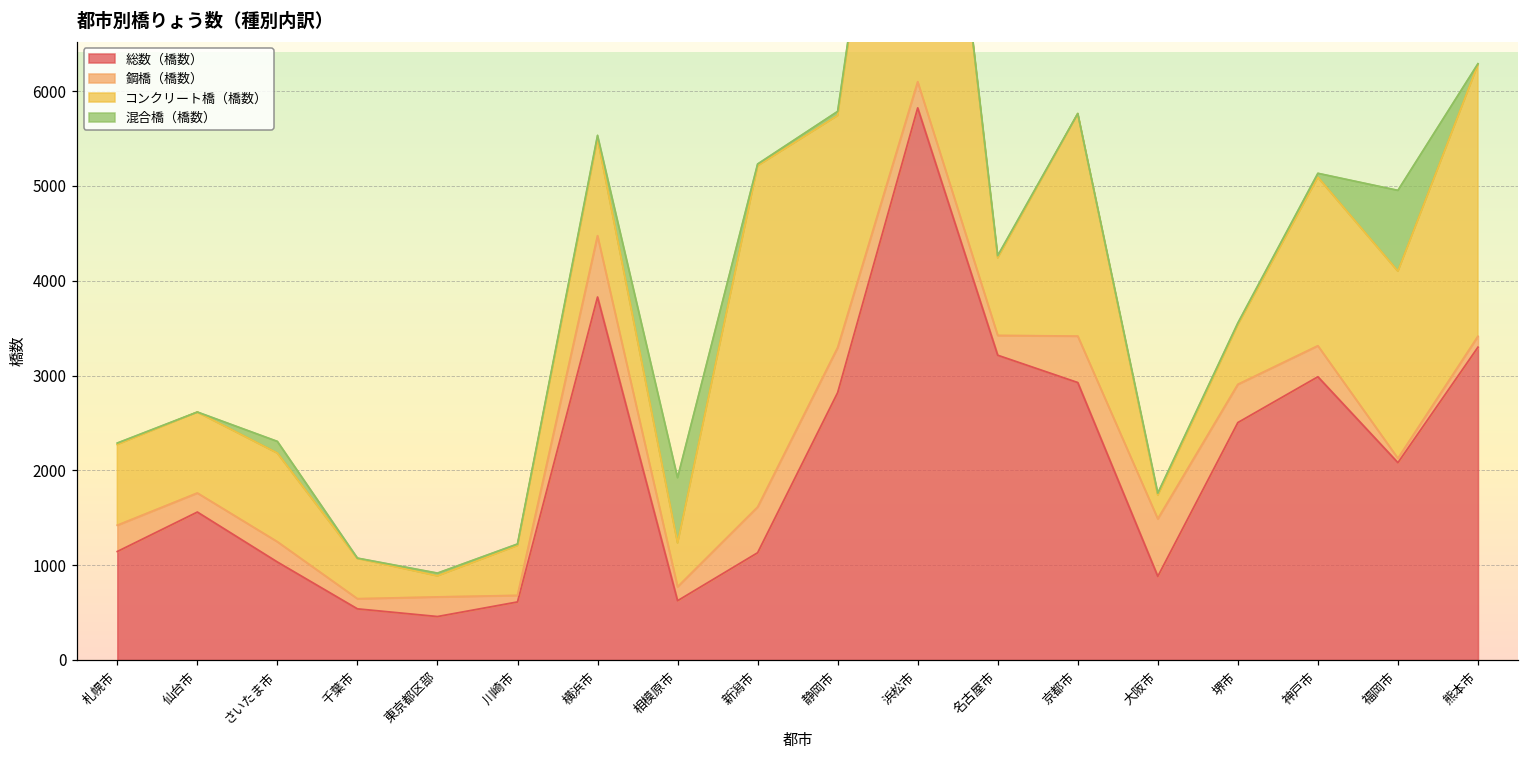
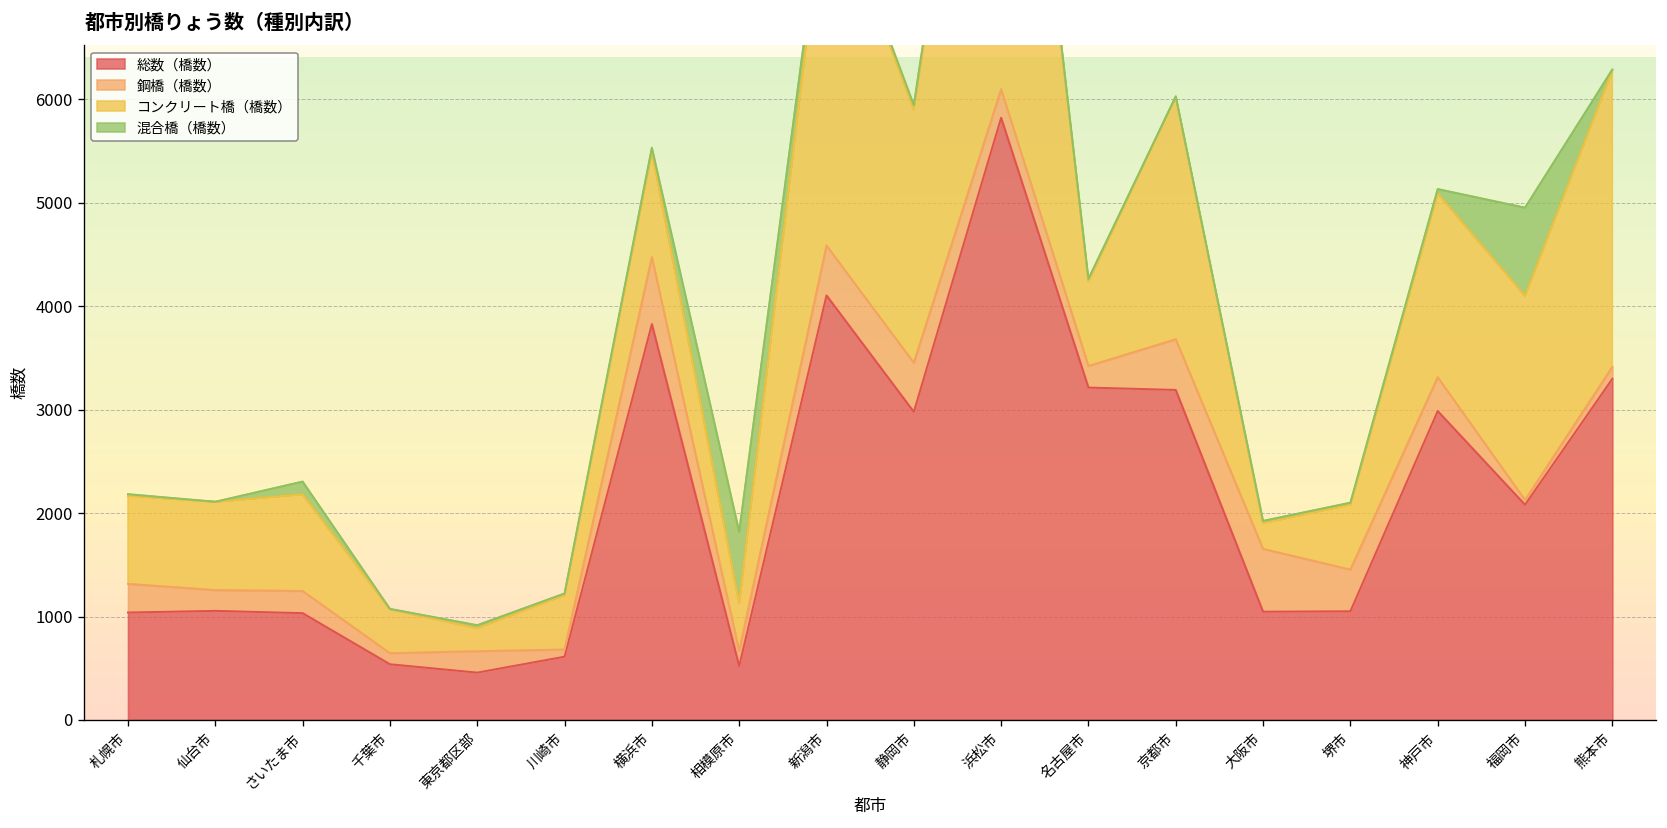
総数（橋数）, 札幌市: 1100 -> 1000
総数（橋数）, 仙台市: 1600 -> 1100
総数（橋数）, 相模原市: 600 -> 500
総数（橋数）, 新潟市: 1100 -> 4100
総数（橋数）, 静岡市: 2800 -> 3000
総数（橋数）, 京都市: 2900 -> 3200
総数（橋数）, 大阪市: 900 -> 1000
総数（橋数）, 堺市: 2500 -> 1100
